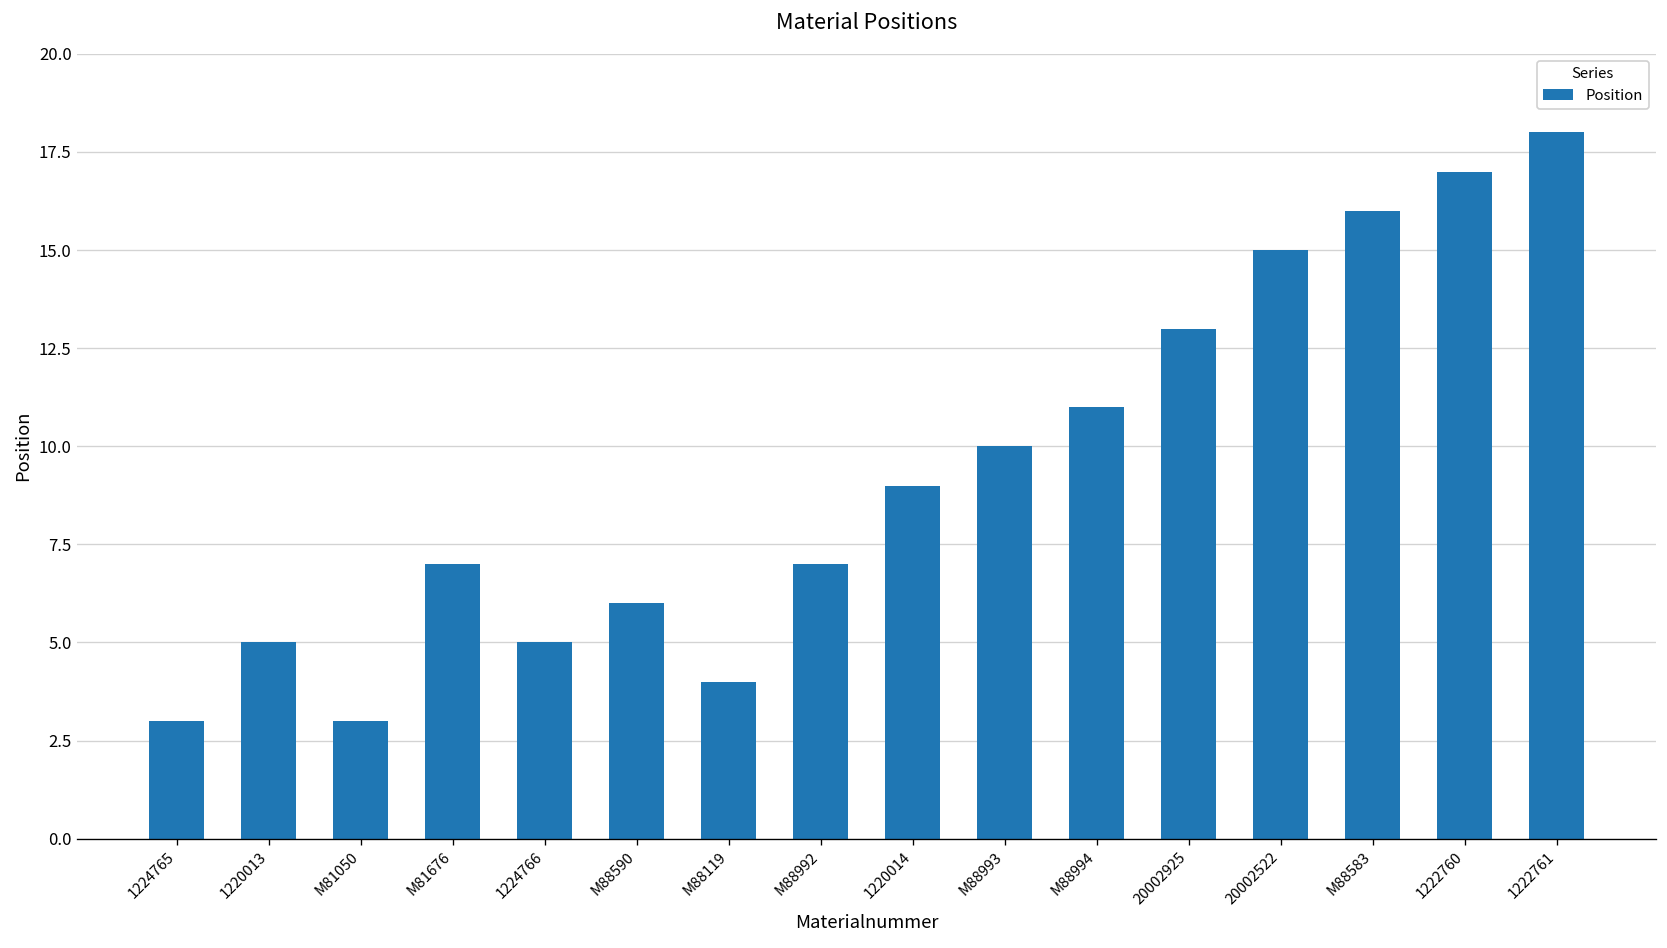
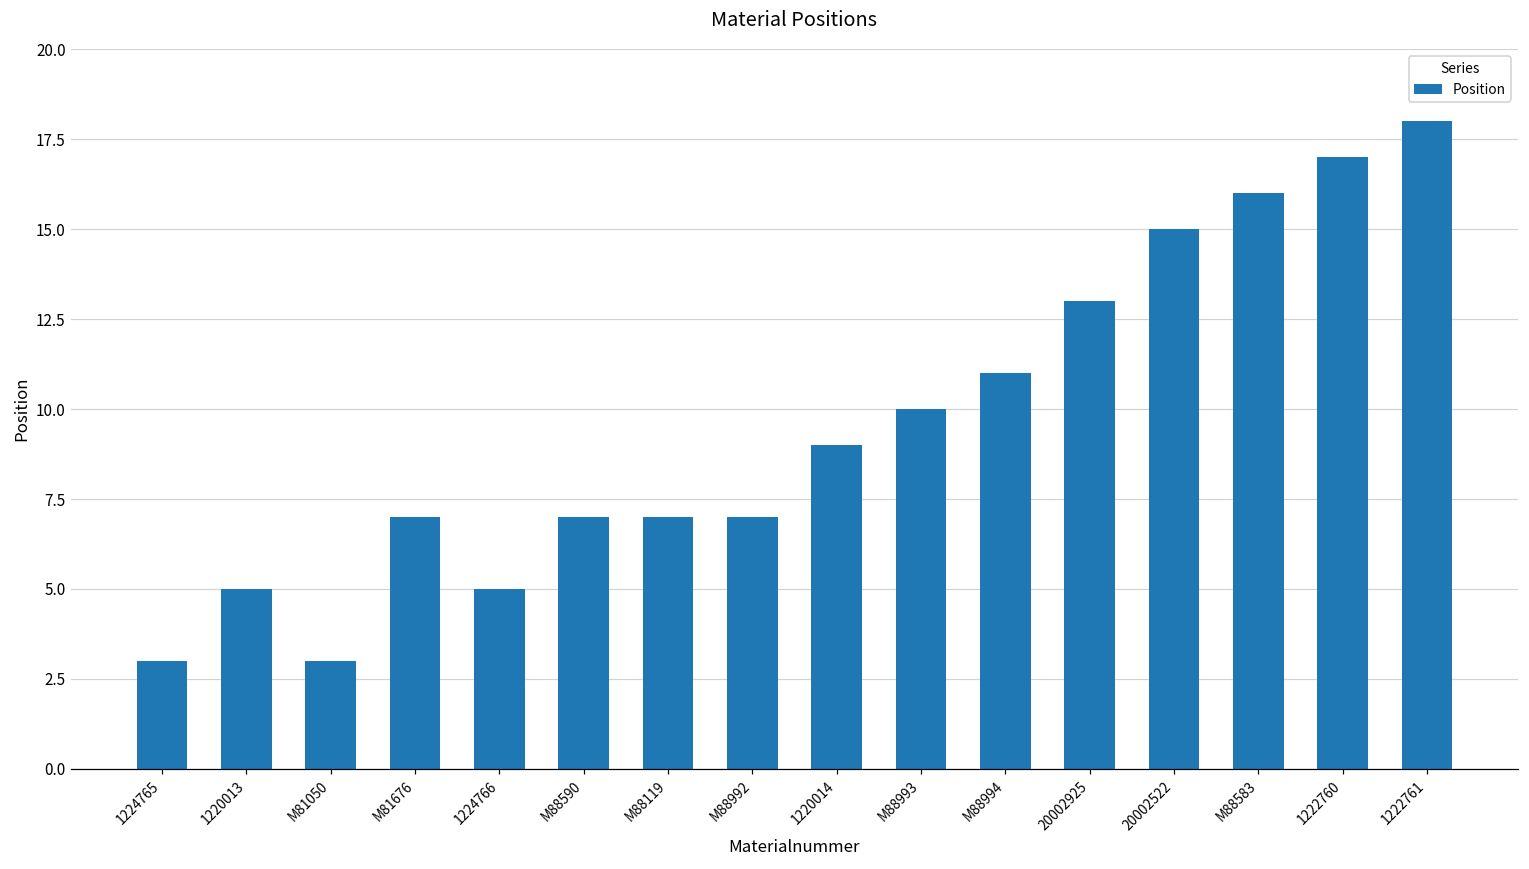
M88590: 6 -> 7
M88119: 4 -> 7
